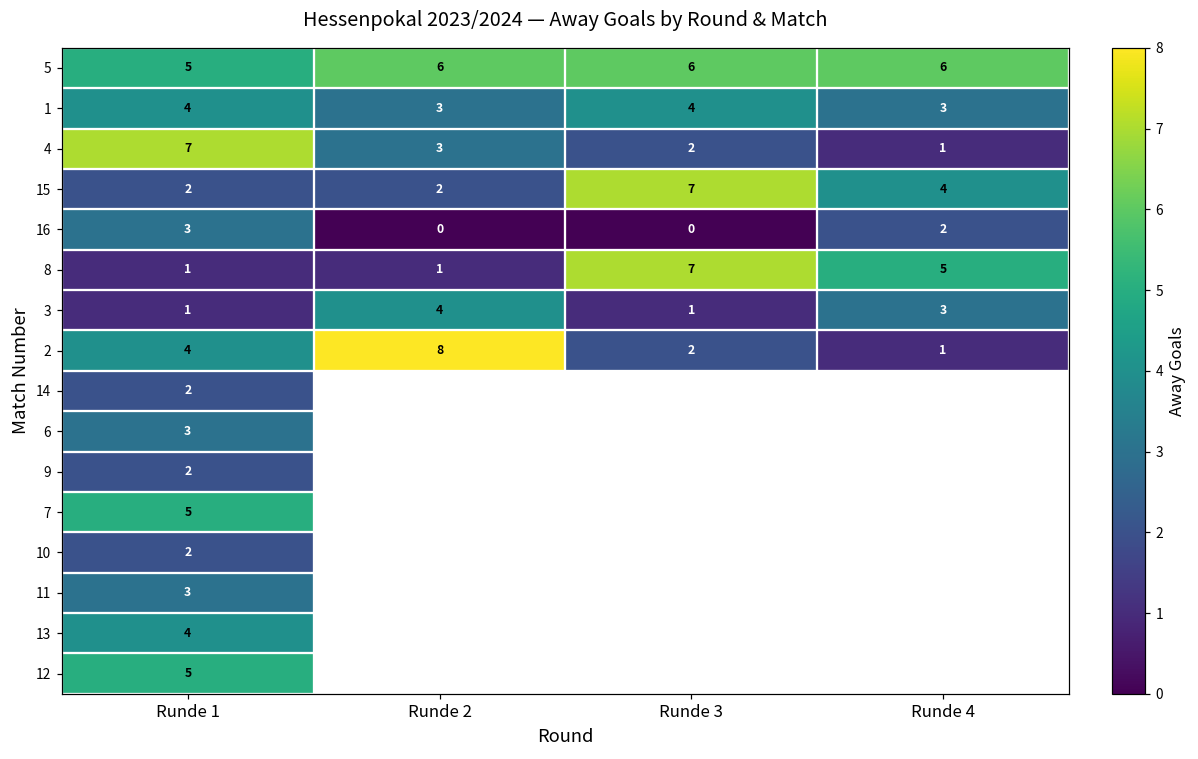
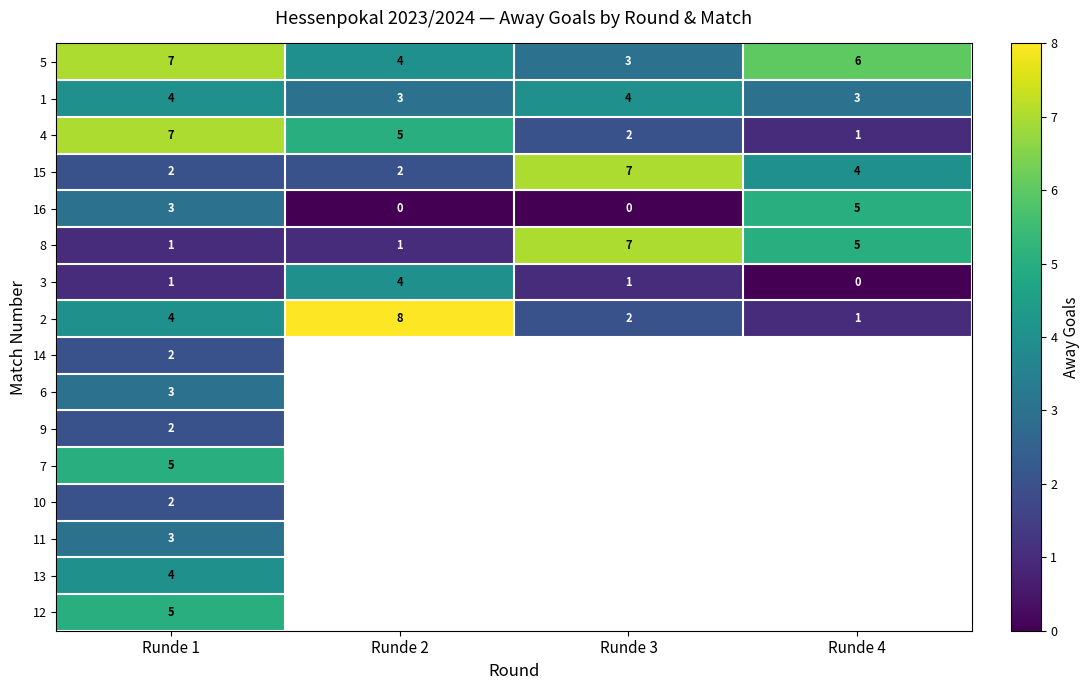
5, Runde 1: 5 -> 7
5, Runde 2: 6 -> 4
5, Runde 3: 6 -> 3
4, Runde 2: 3 -> 5
16, Runde 4: 2 -> 5
3, Runde 4: 3 -> 0
